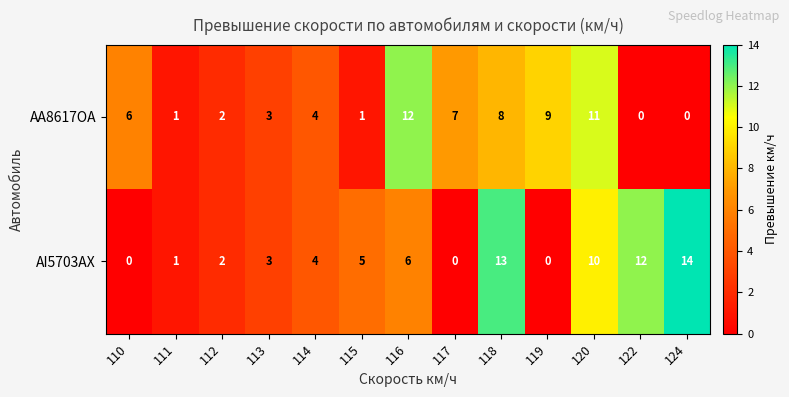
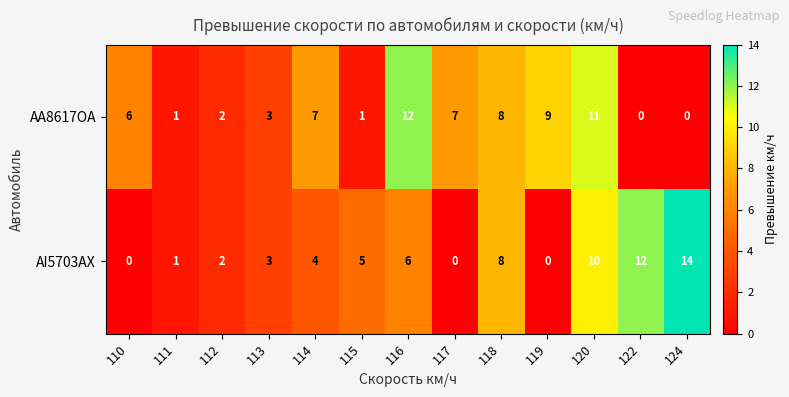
AA8617OA, 114: 4 -> 7
AI5703AX, 118: 13 -> 8
